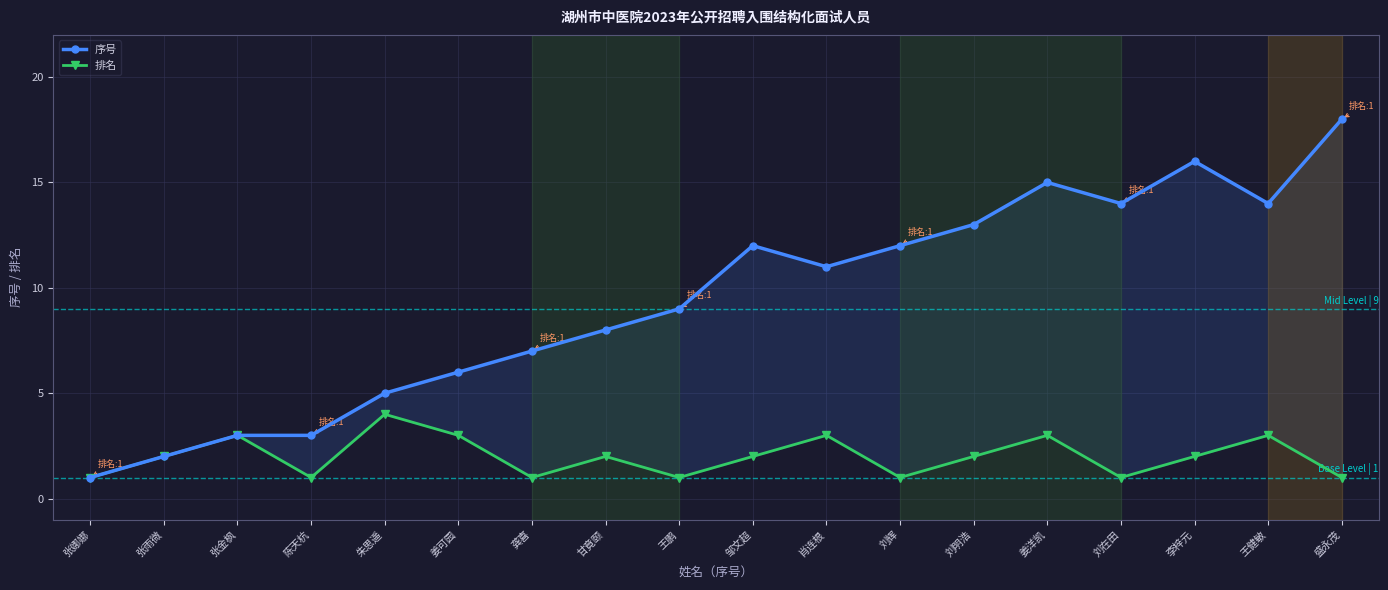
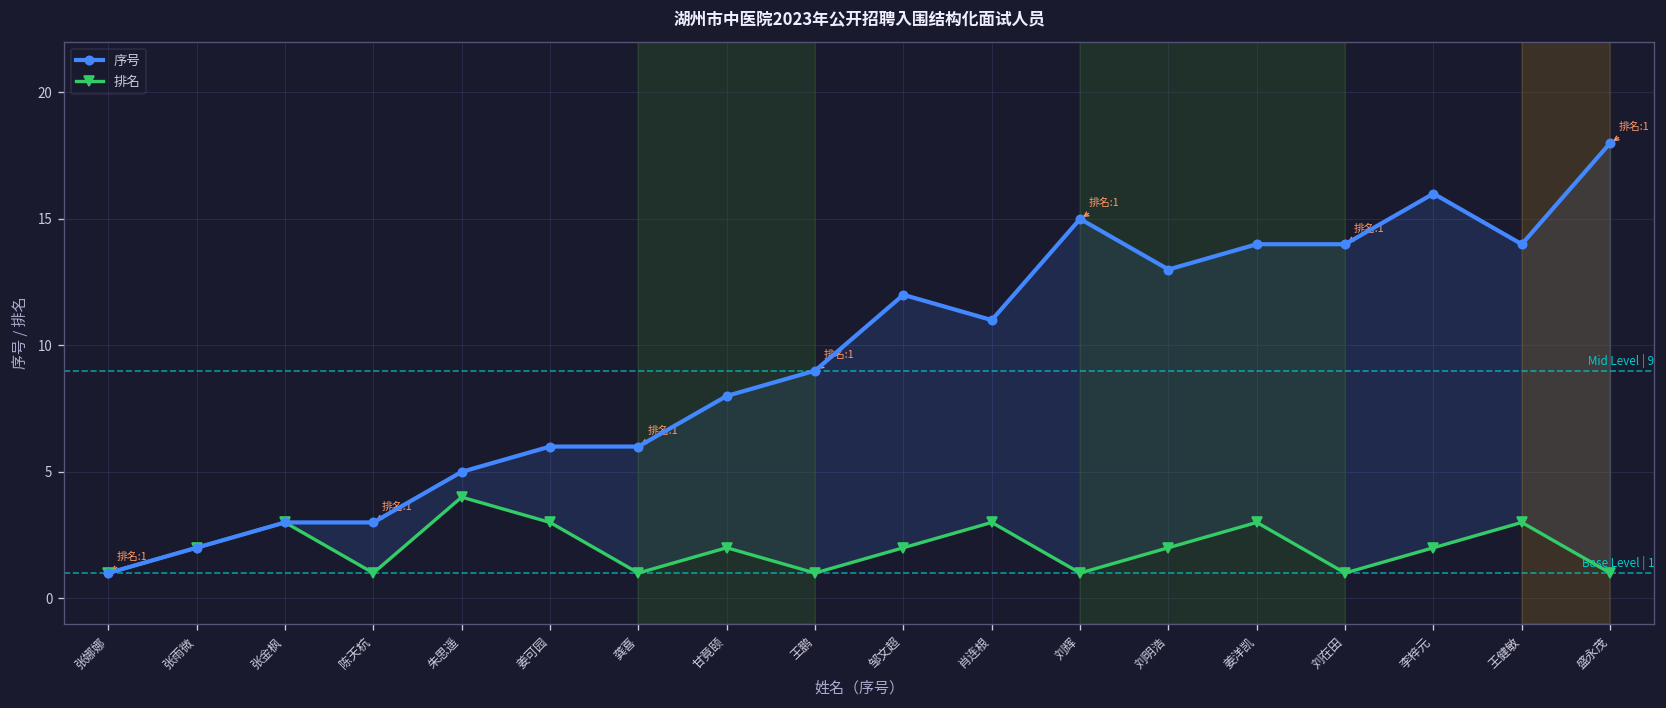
序号, 龚喜: 7 -> 6
序号, 刘辉: 12 -> 15
序号, 姜洋凯: 15 -> 14
